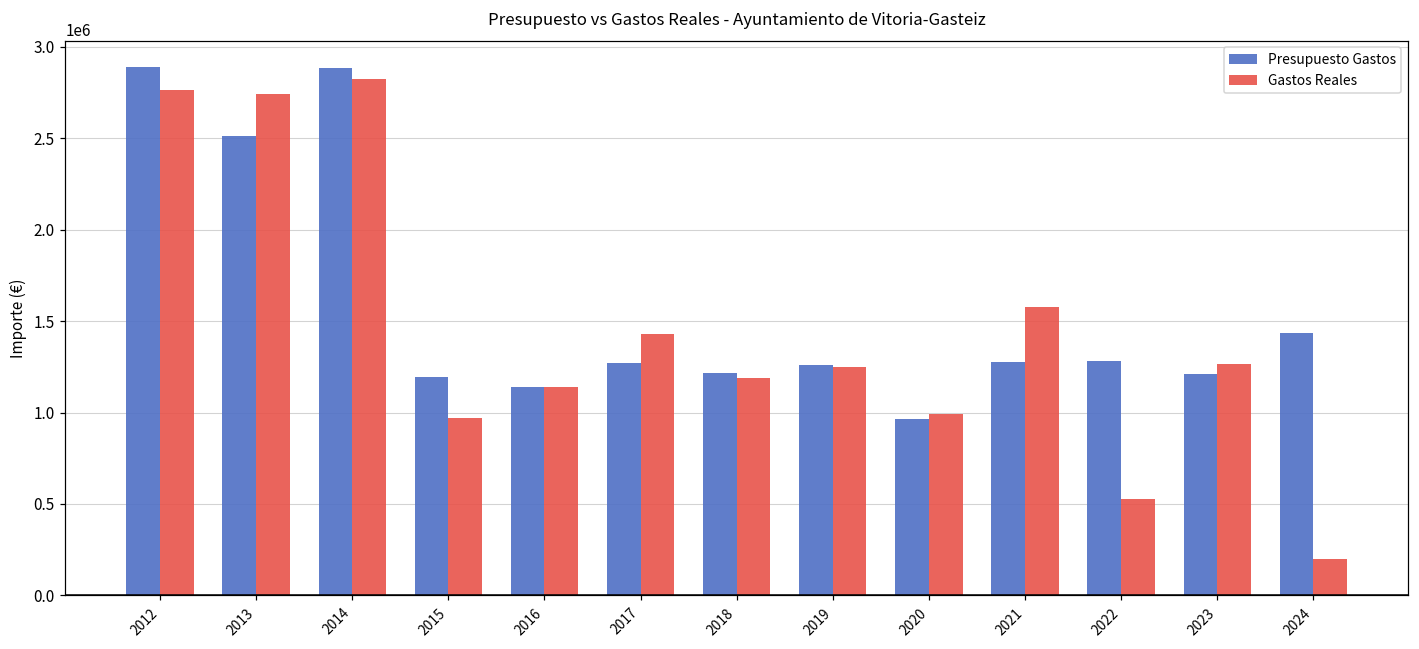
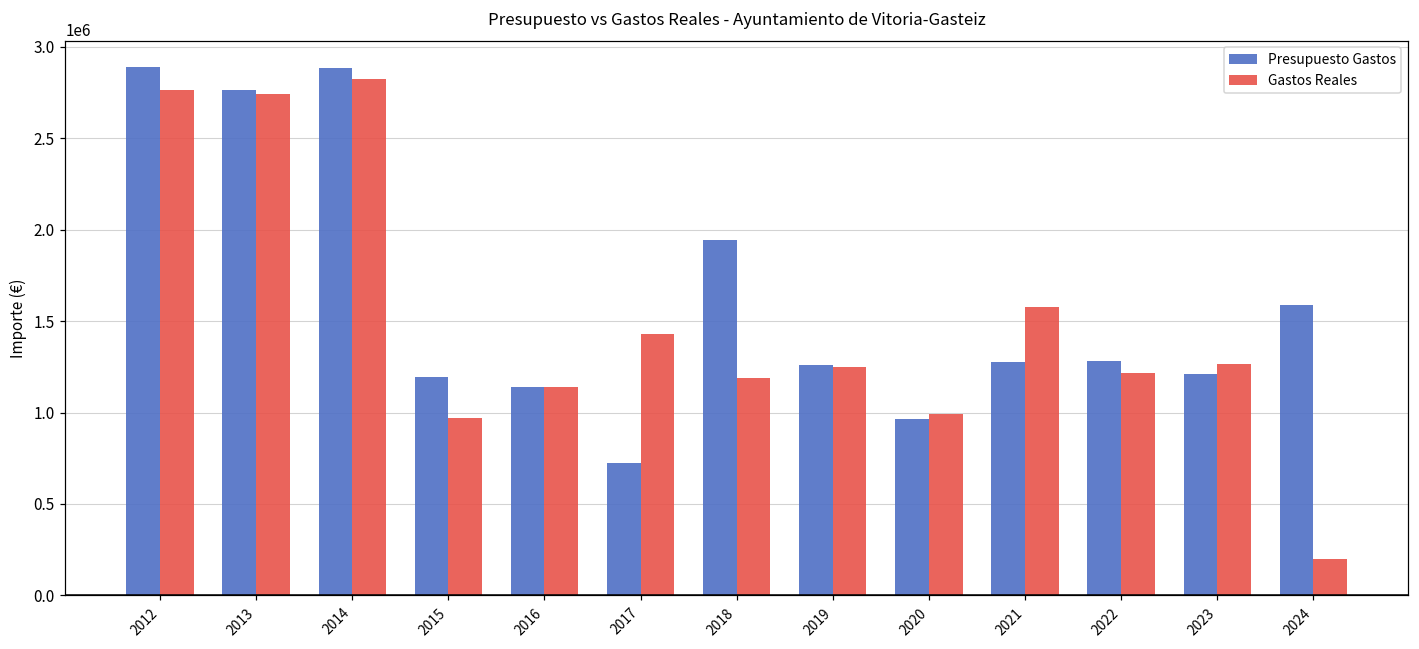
Presupuesto Gastos, 2013: 2510000 -> 2760000
Presupuesto Gastos, 2017: 1270000 -> 720000
Presupuesto Gastos, 2018: 1220000 -> 1940000
Gastos Reales, 2022: 530000 -> 1210000
Presupuesto Gastos, 2024: 1430000 -> 1590000
